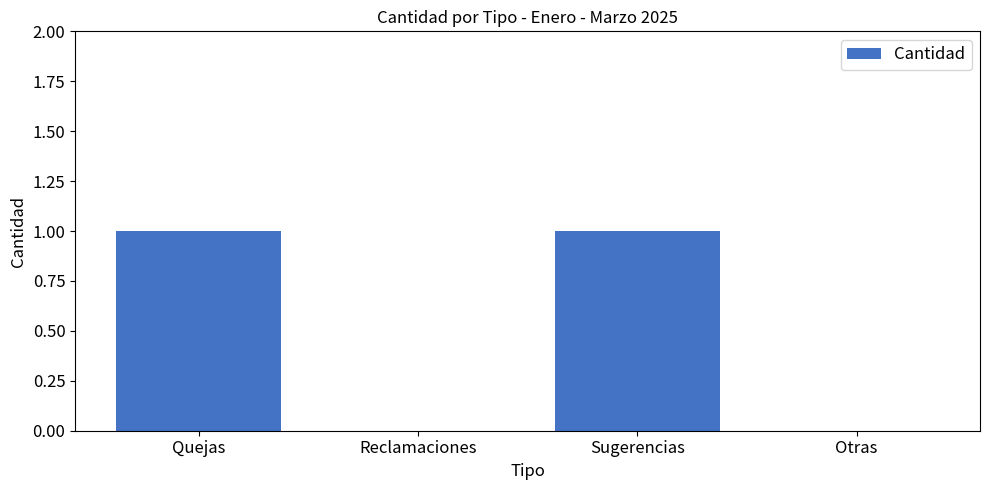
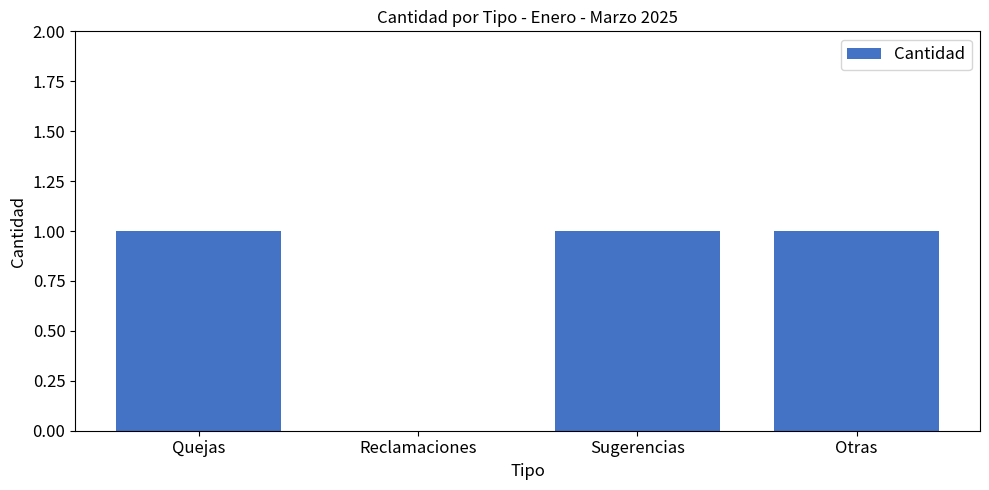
Otras: 0 -> 1
